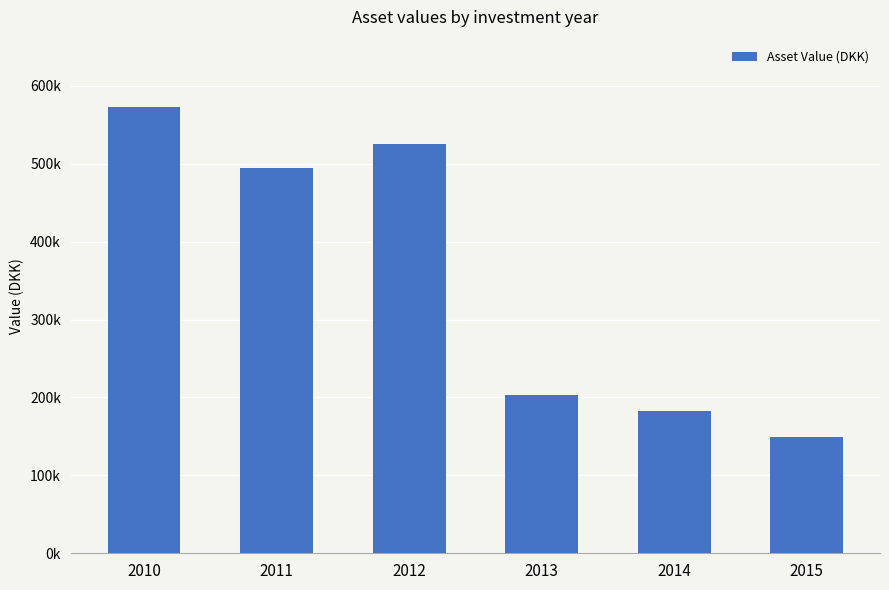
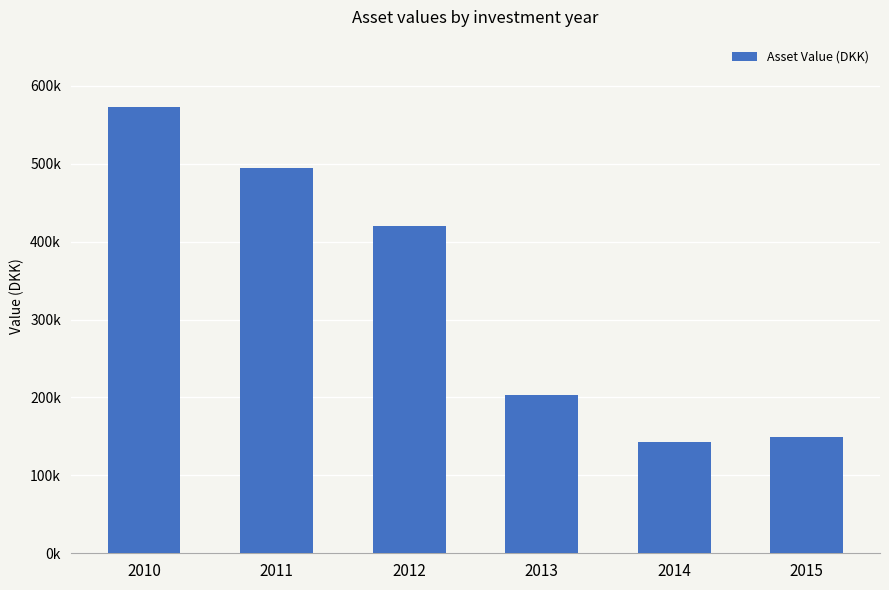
2012: 530000 -> 420000
2014: 180000 -> 140000
